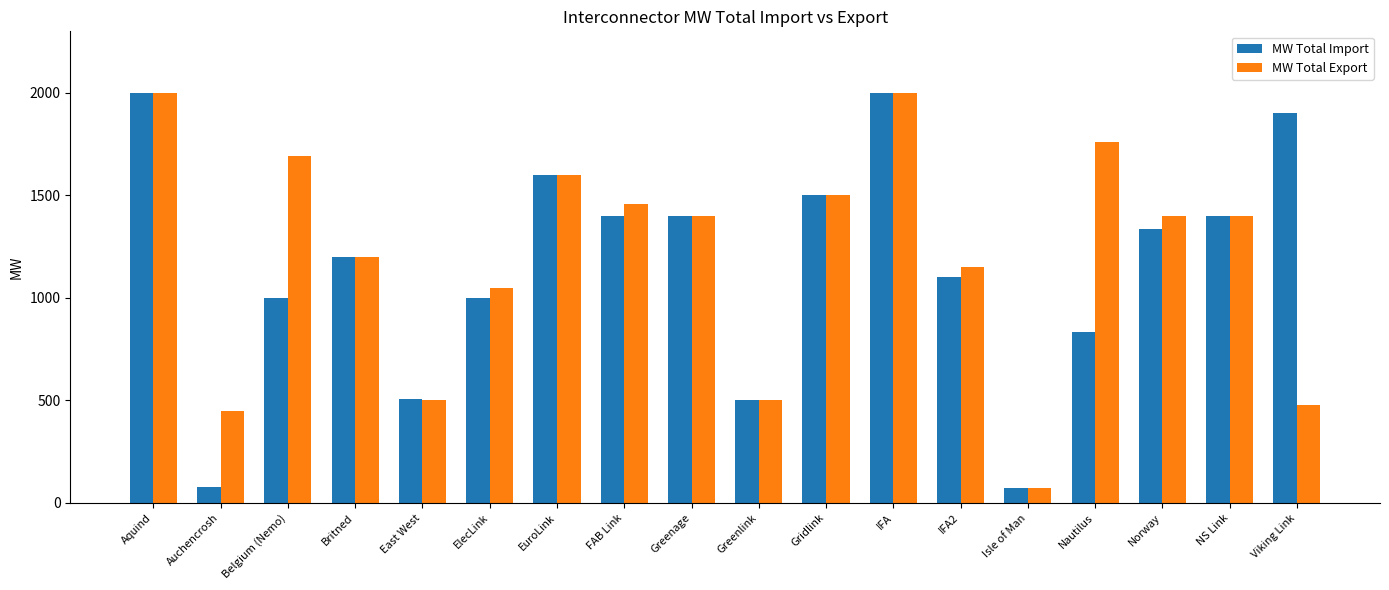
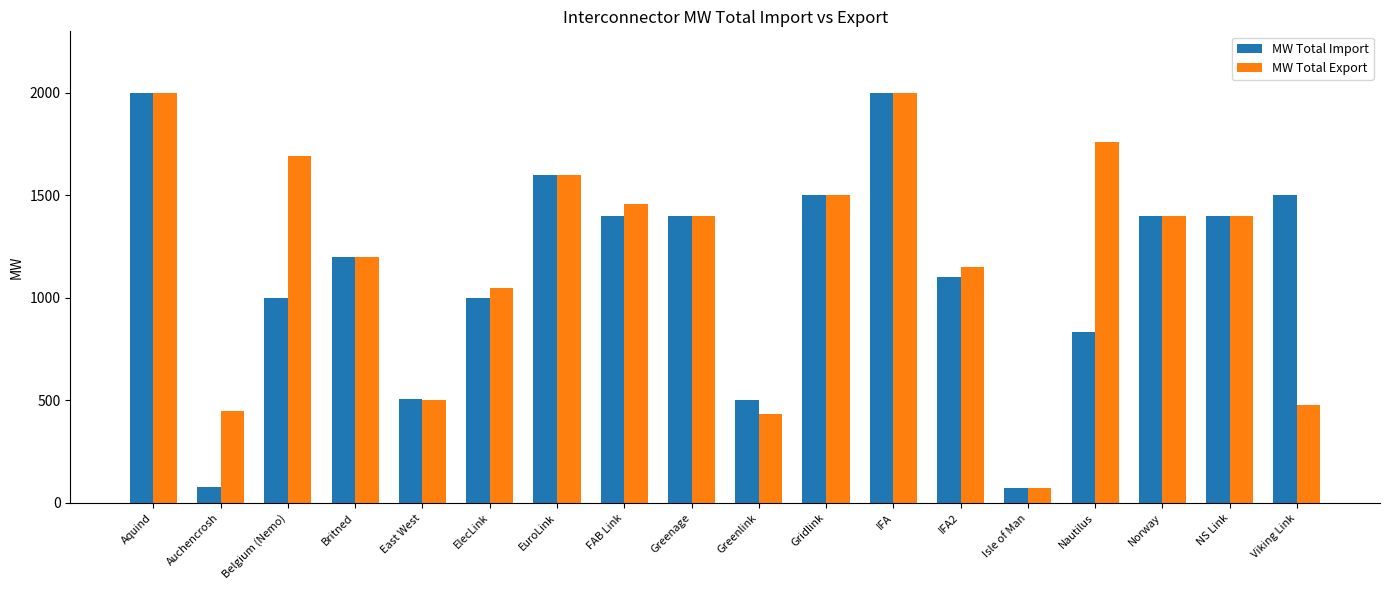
MW Total Export, Greenlink: 500 -> 430
MW Total Import, Norway: 1340 -> 1400
MW Total Import, Viking Link: 1900 -> 1500
